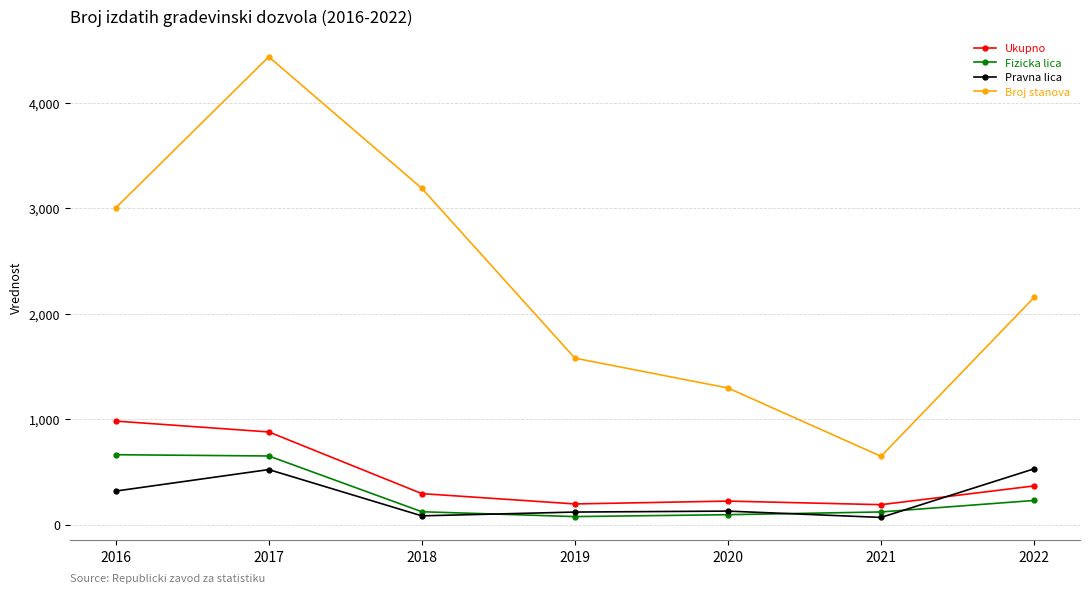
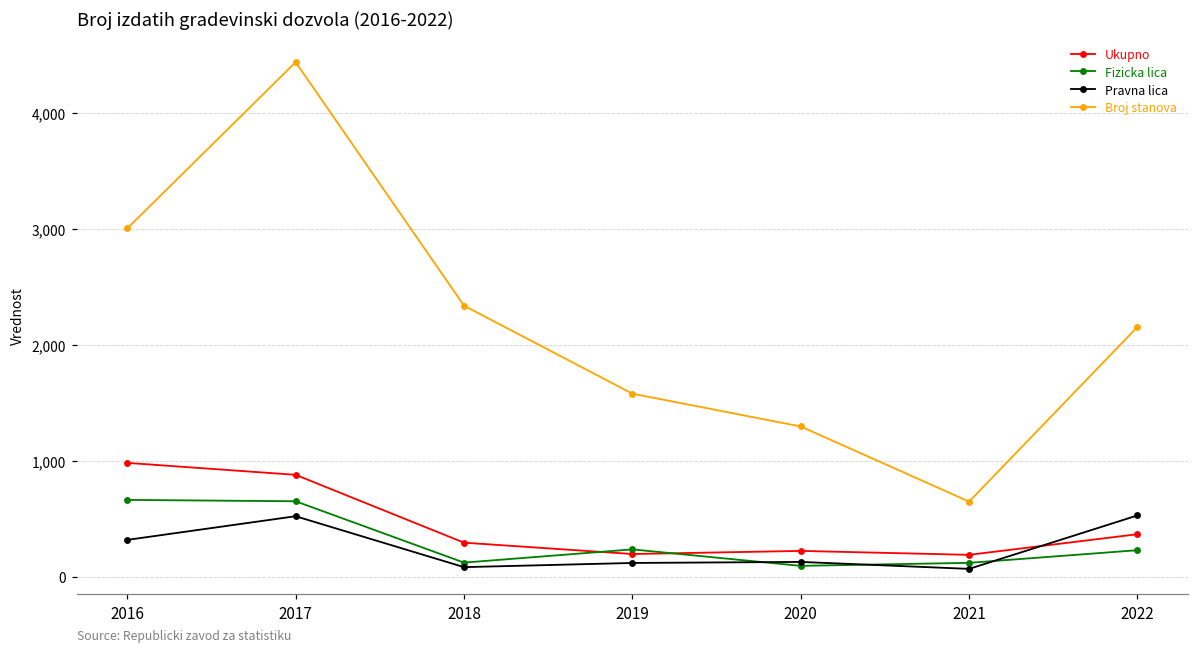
Broj stanova, 2018: 3,190 -> 2,340
Fizicka lica, 2019: 80 -> 240
